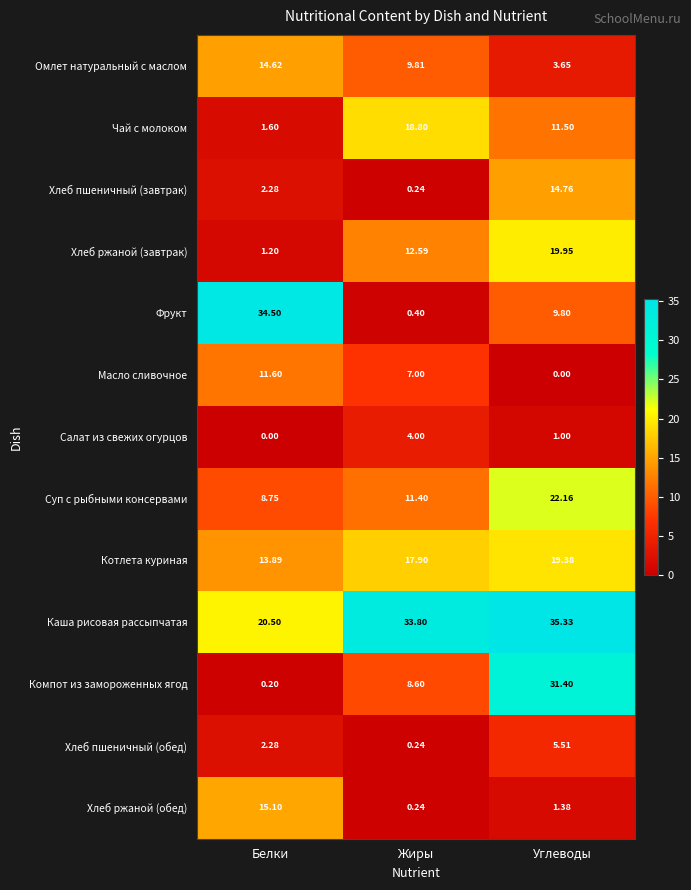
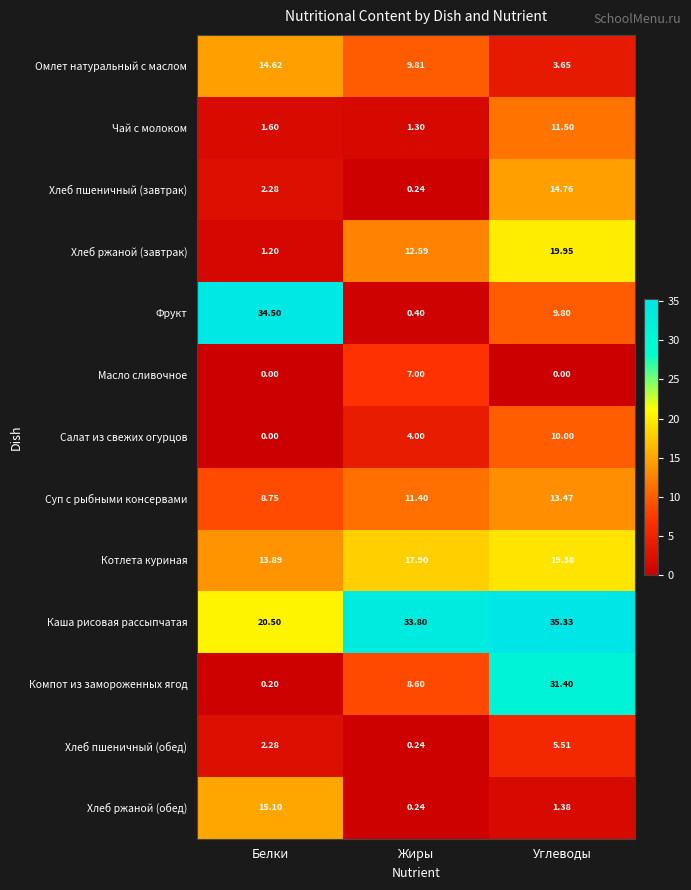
Чай с молоком, Жиры: 18.80 -> 1.30
Масло сливочное, Белки: 11.60 -> 0.00
Салат из свежих огурцов, Углеводы: 1.00 -> 10.00
Суп с рыбными консервами, Углеводы: 22.16 -> 13.47
